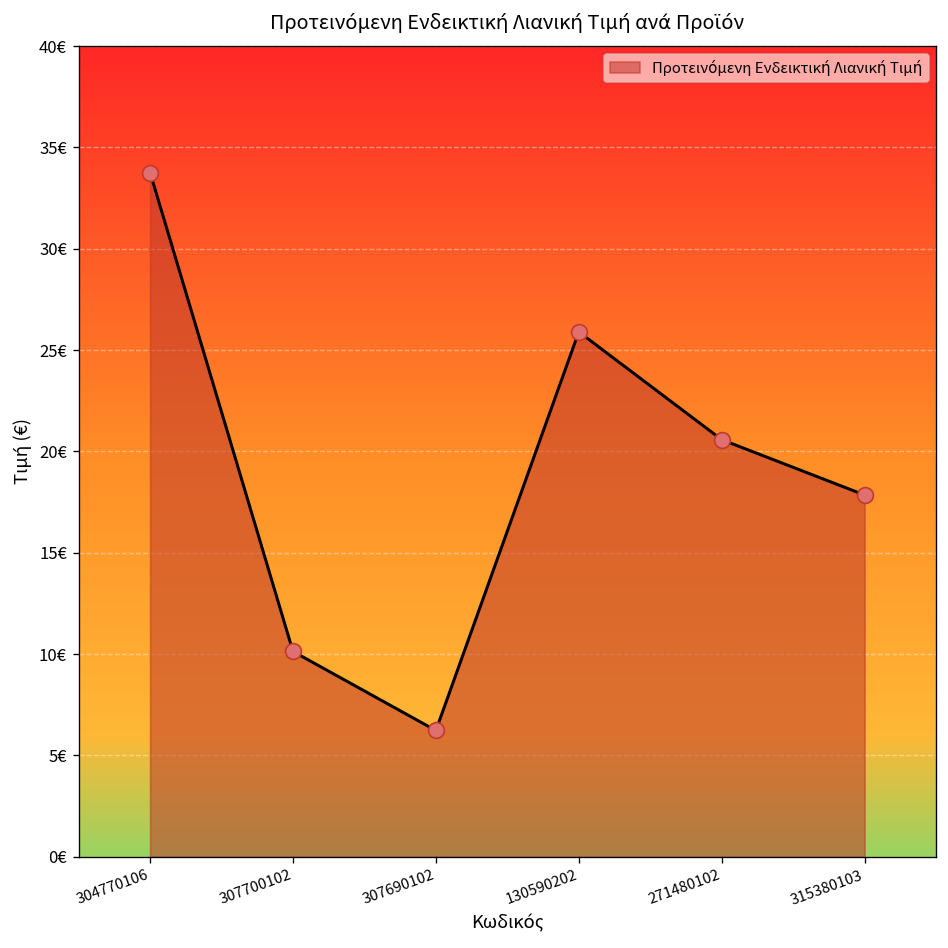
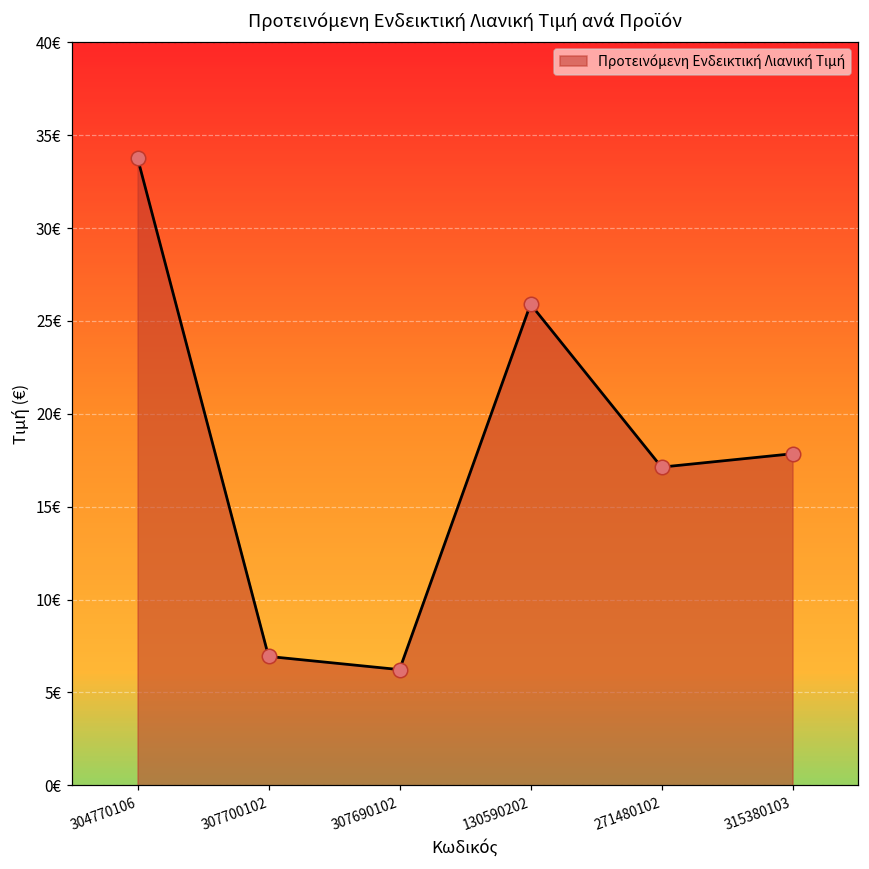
307700102: 10.1€ -> 6.9€
271480102: 20.6€ -> 17.1€
